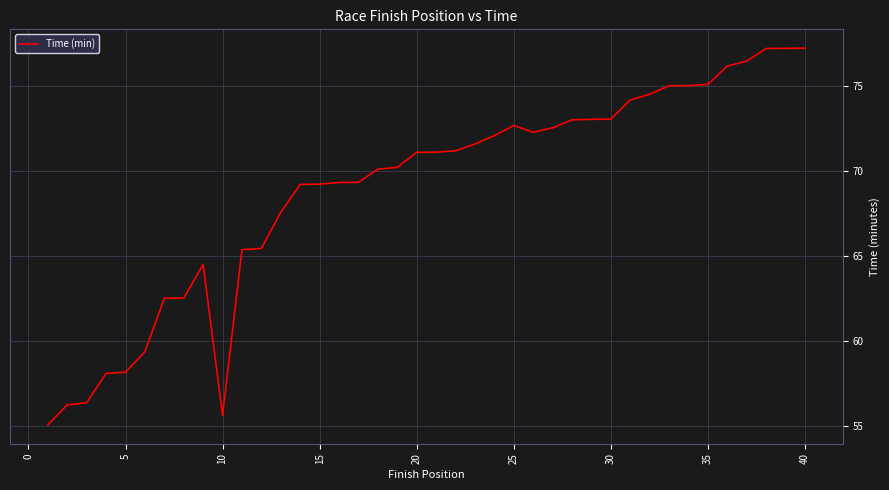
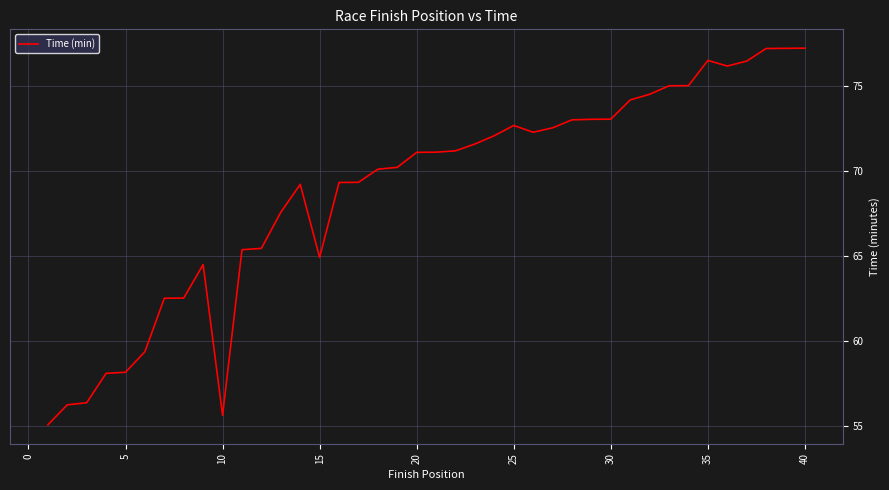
15: 69.2 -> 64.9
35: 75.1 -> 76.5
